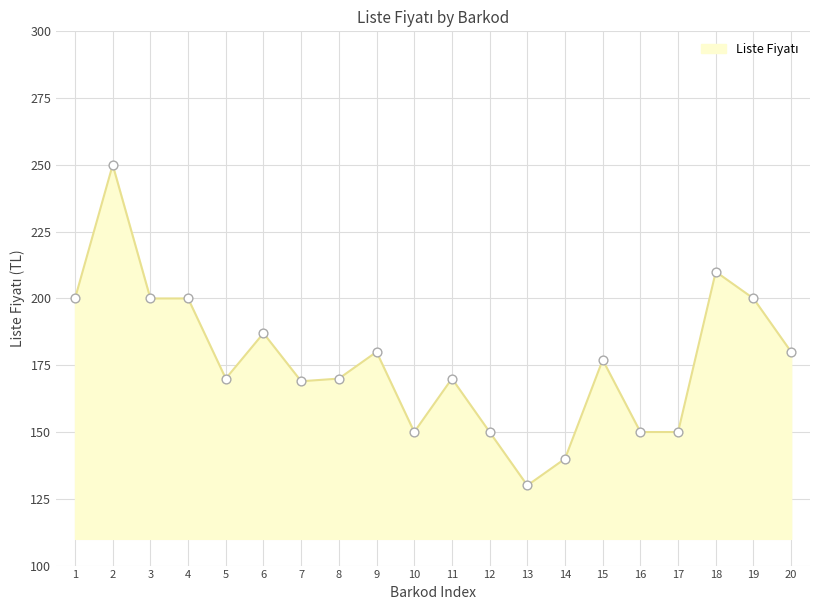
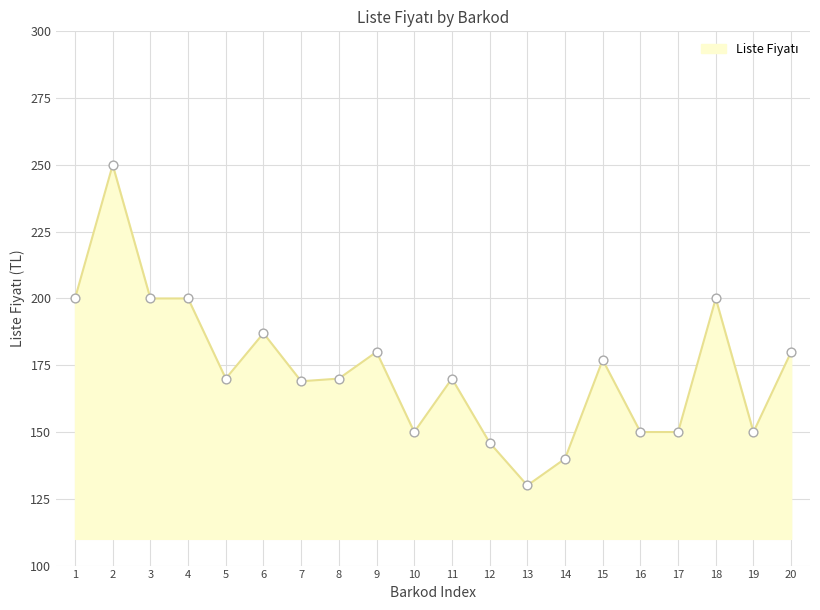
12: 150 -> 146
18: 210 -> 200
19: 200 -> 150
